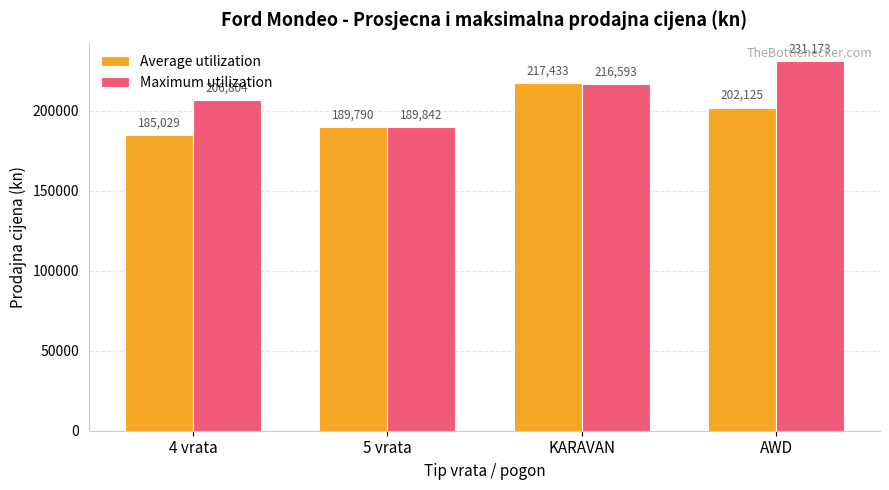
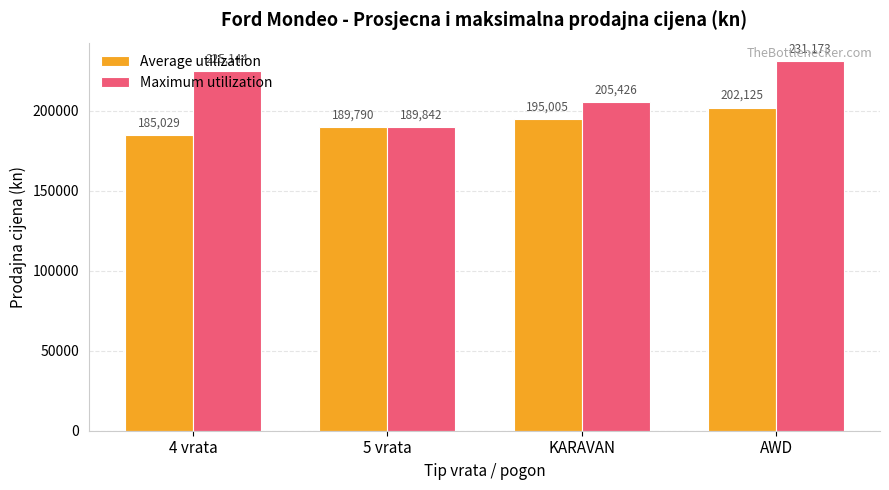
Maximum utilization, 4 vrata: 206,804 -> 225,144
Average utilization, KARAVAN: 217,433 -> 195,005
Maximum utilization, KARAVAN: 216,593 -> 205,426
